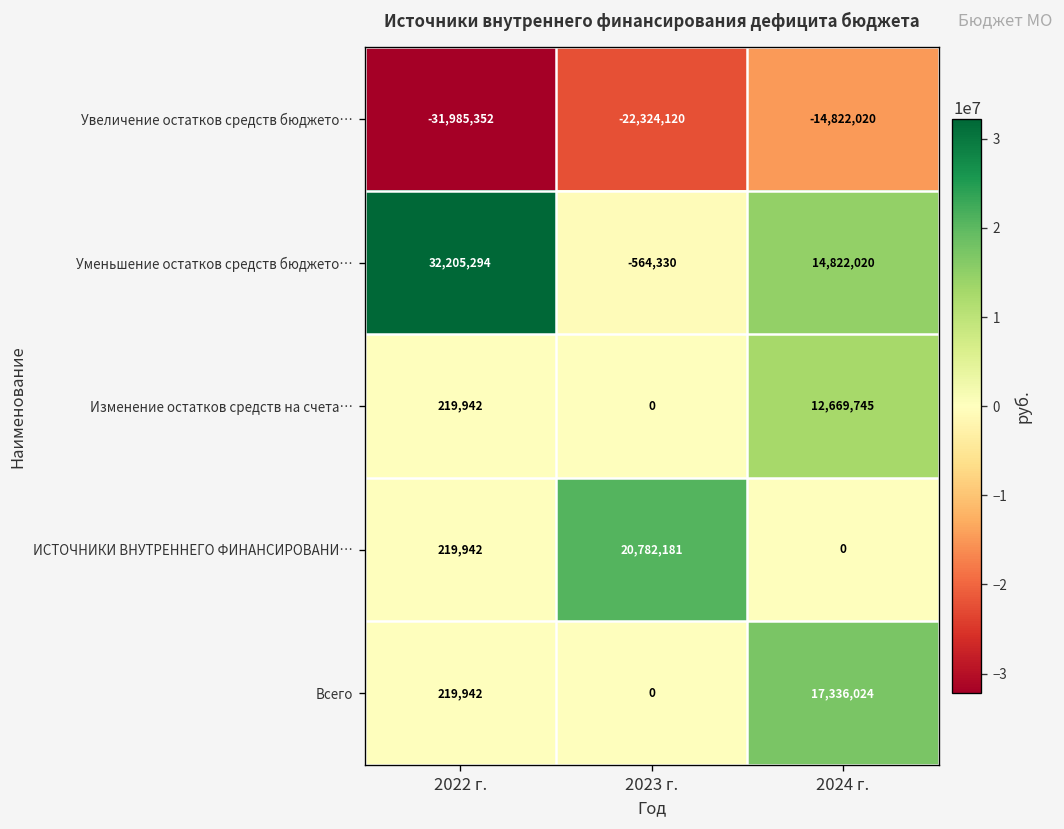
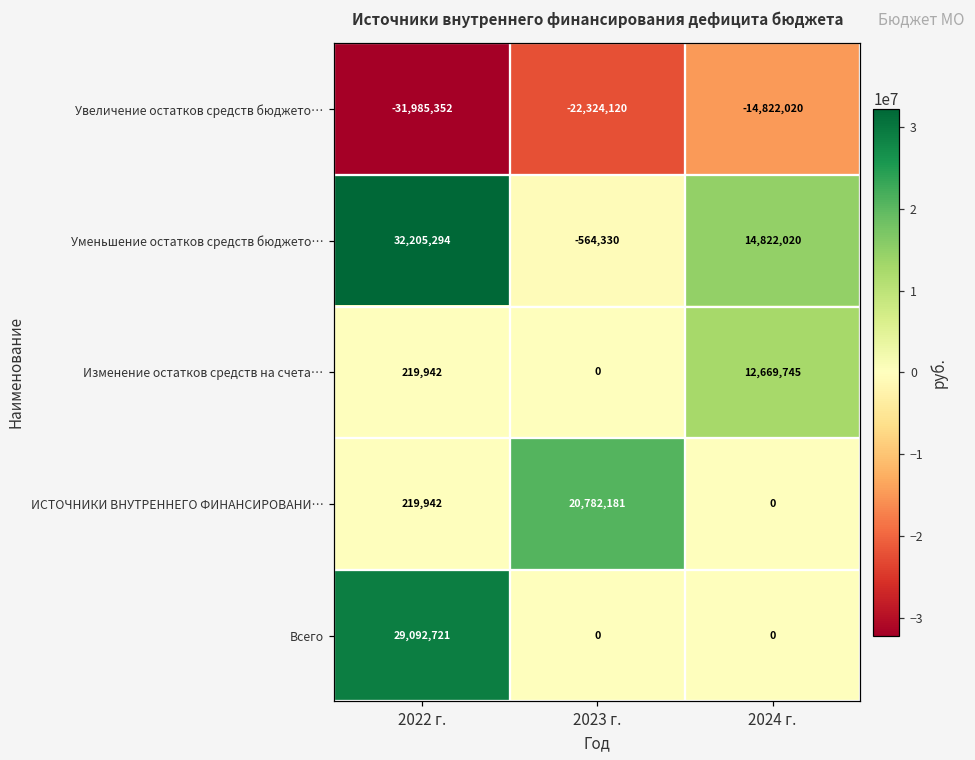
Всего, 2022 г.: 219,942 -> 29,092,721
Всего, 2024 г.: 17,336,024 -> 0
